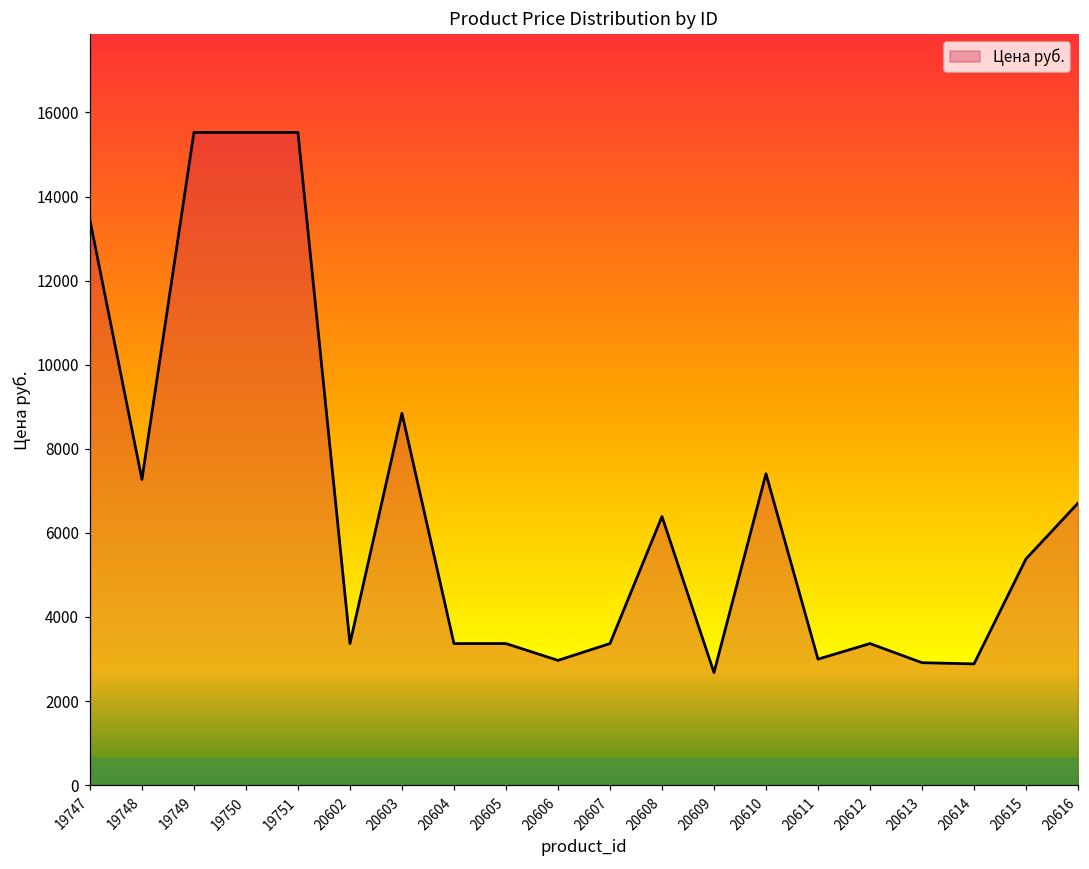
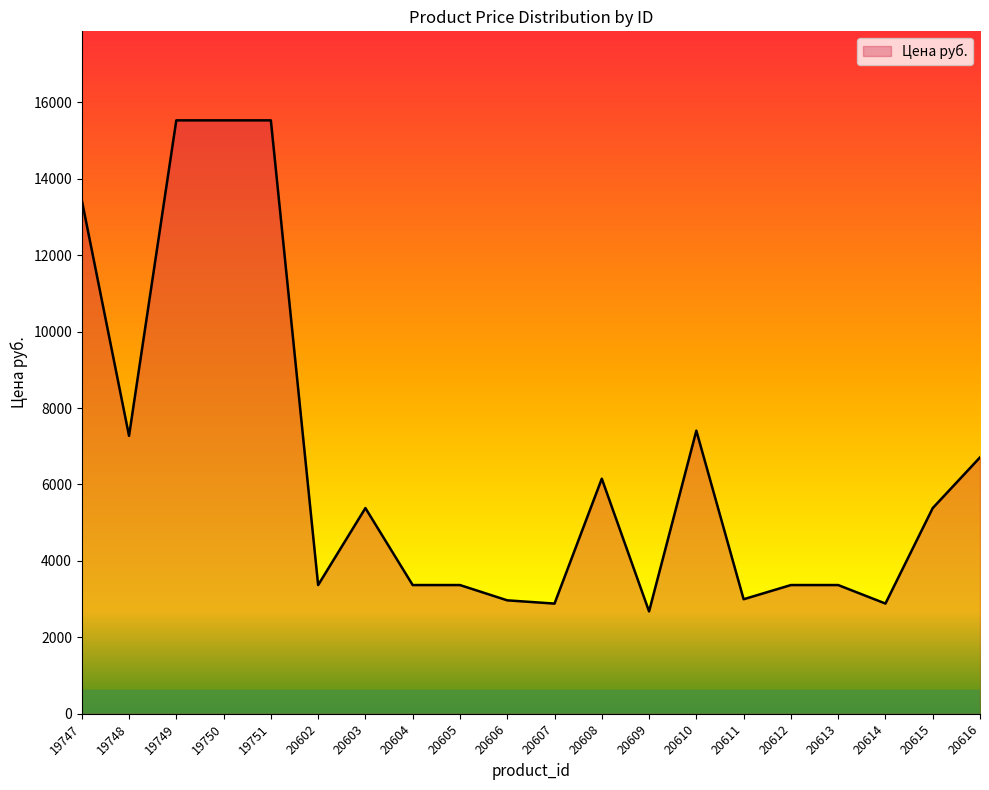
20603: 8800 -> 5400
20607: 3400 -> 2900
20608: 6400 -> 6200
20613: 2900 -> 3400
